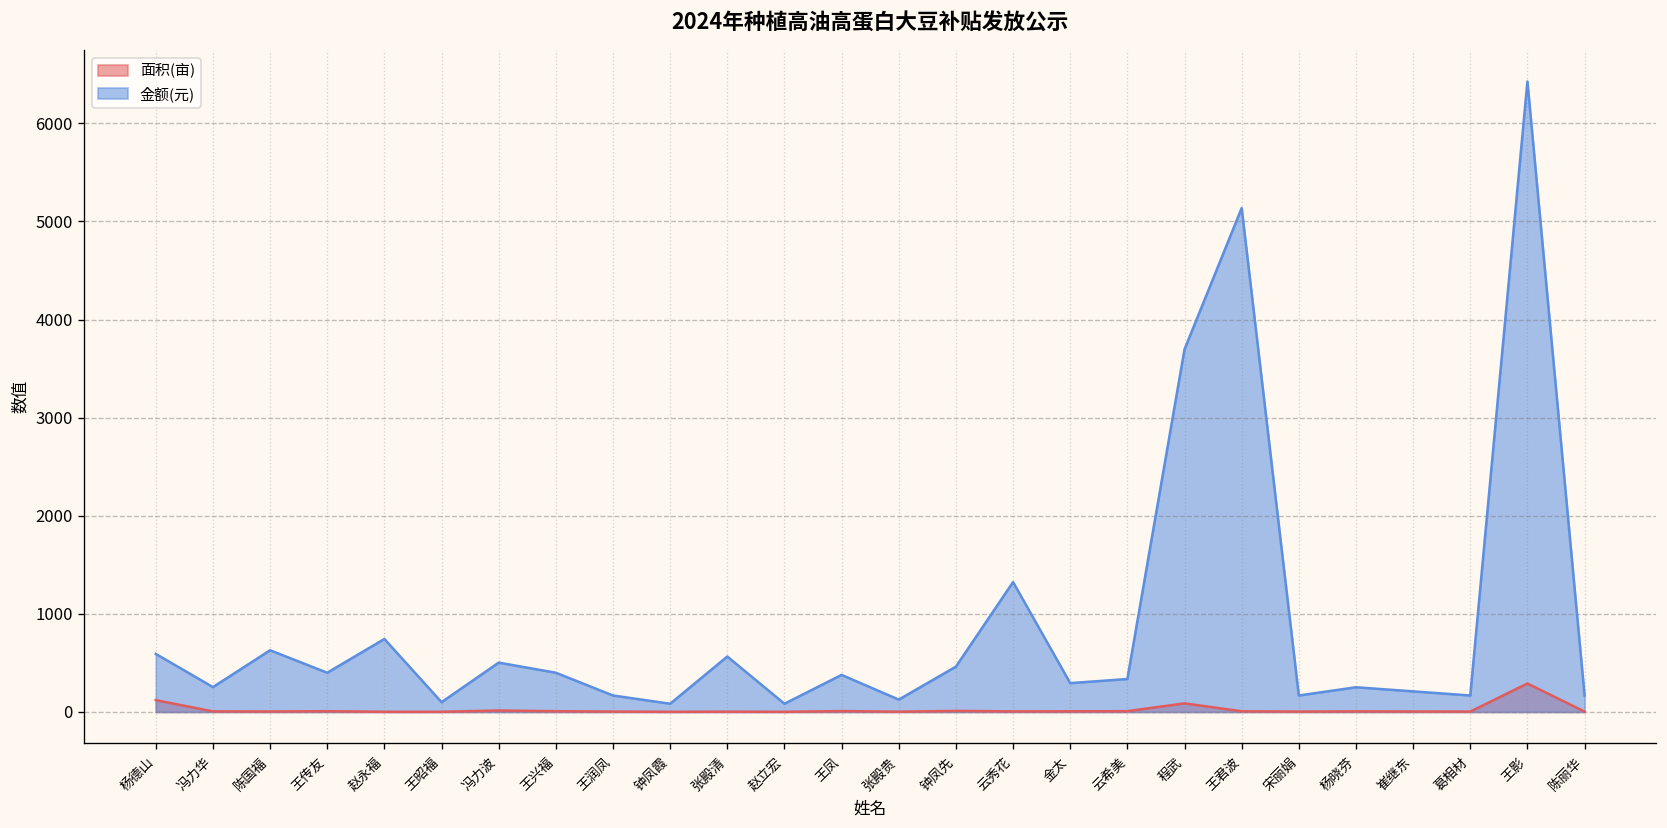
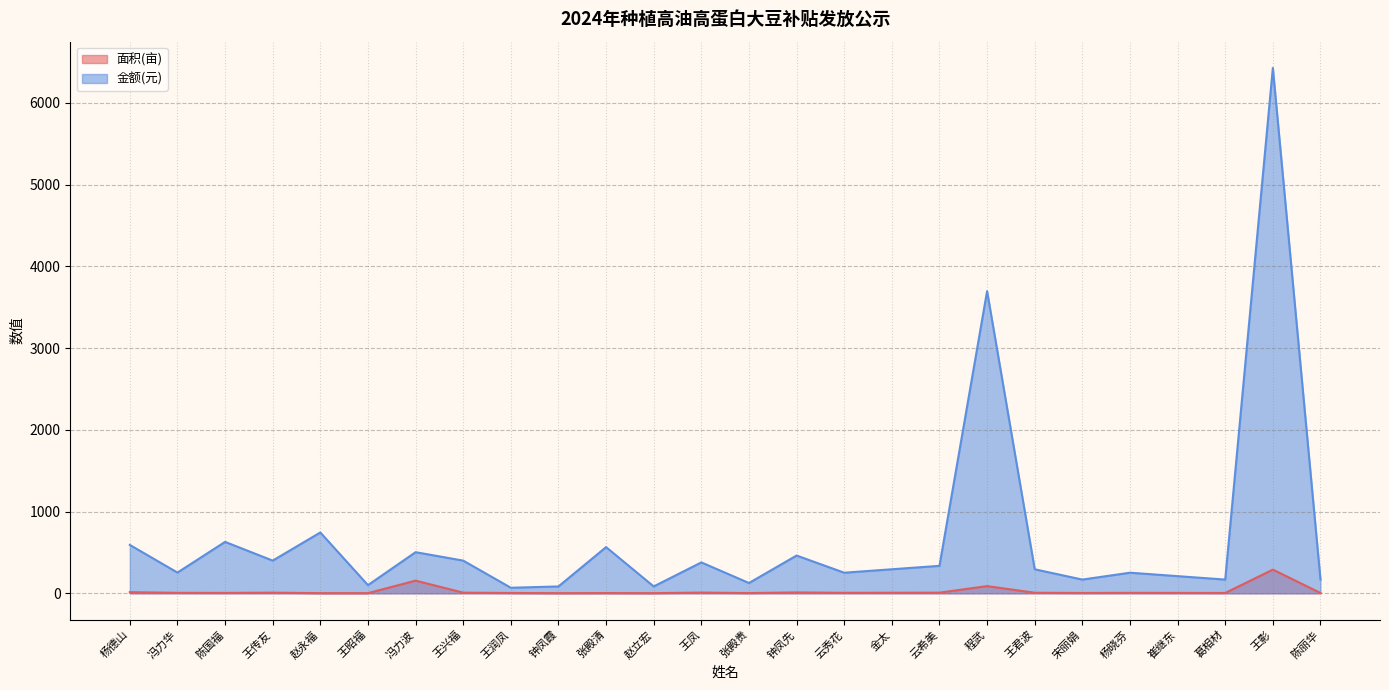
面积(亩), 杨德山: 100 -> 0
面积(亩), 冯力波: 0 -> 200
金额(元), 王润凤: 200 -> 100
金额(元), 云秀花: 1300 -> 300
金额(元), 王君波: 5100 -> 300
